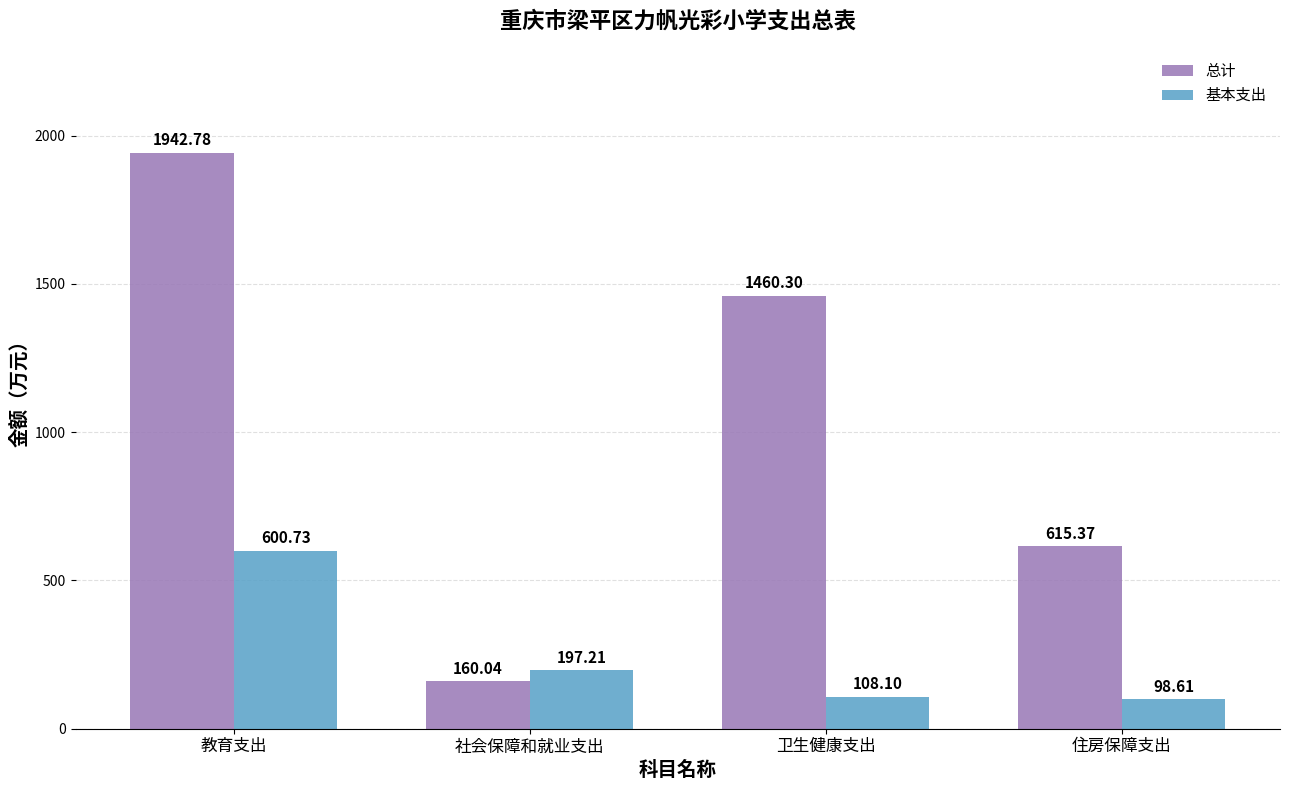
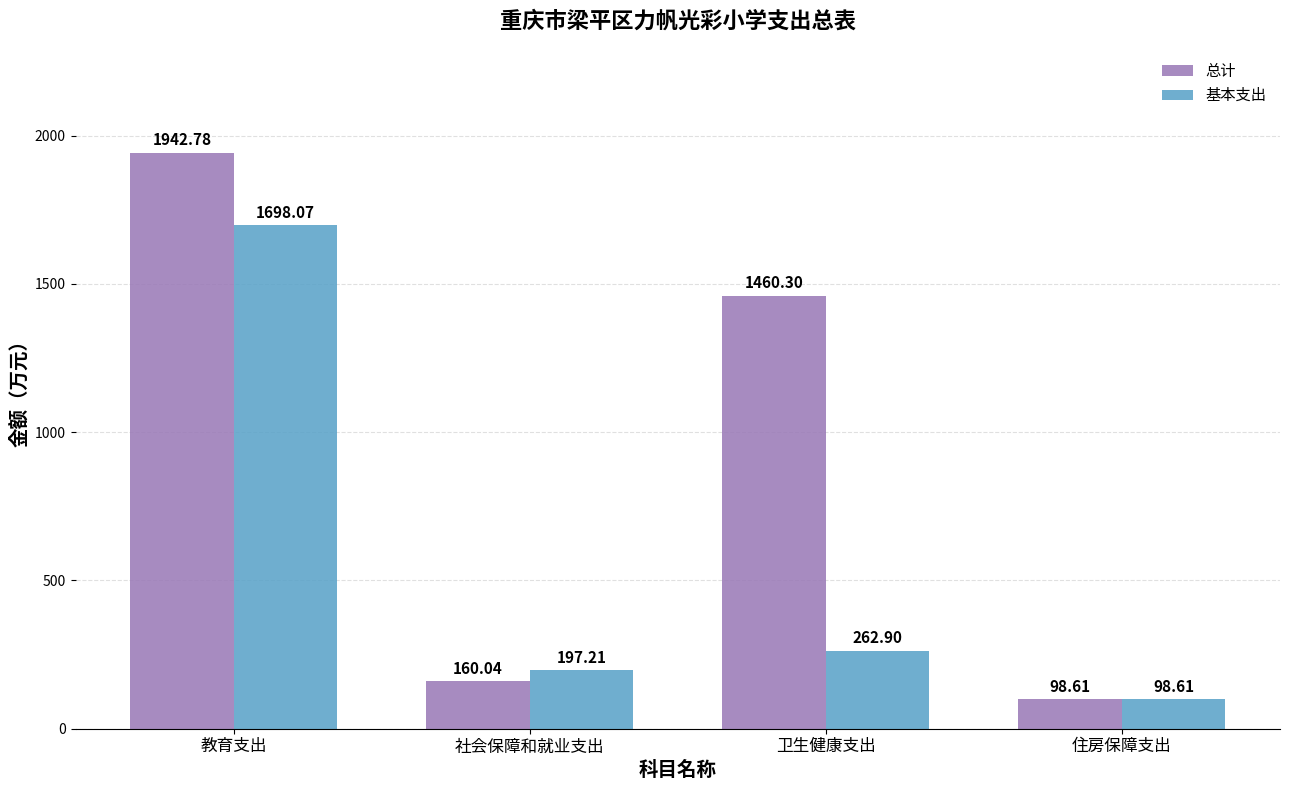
基本支出, 教育支出: 600.73 -> 1698.07
基本支出, 卫生健康支出: 108.10 -> 262.90
总计, 住房保障支出: 615.37 -> 98.61
